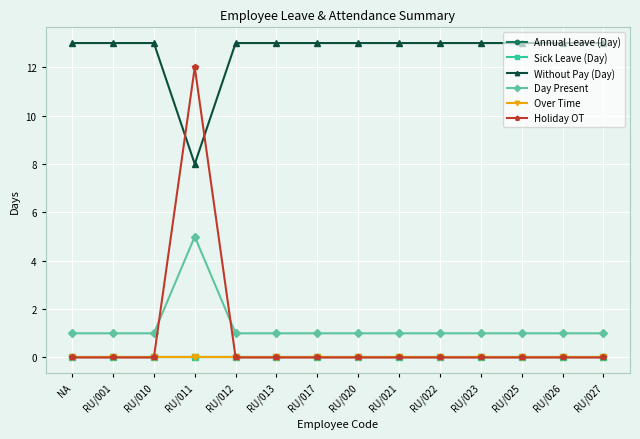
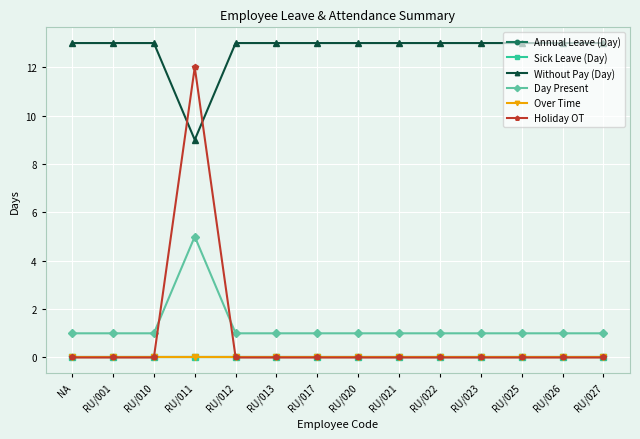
Without Pay (Day), RU/011: 8 -> 9
